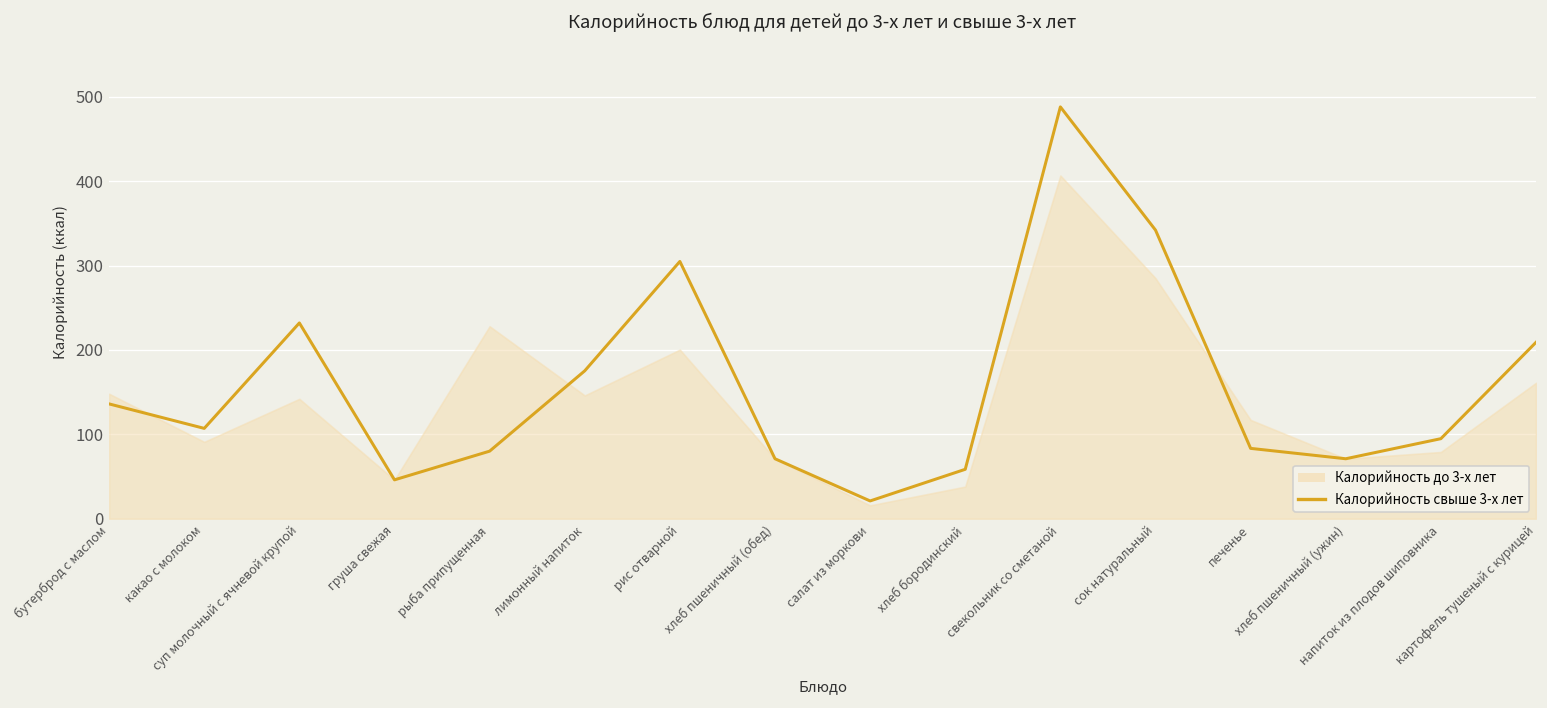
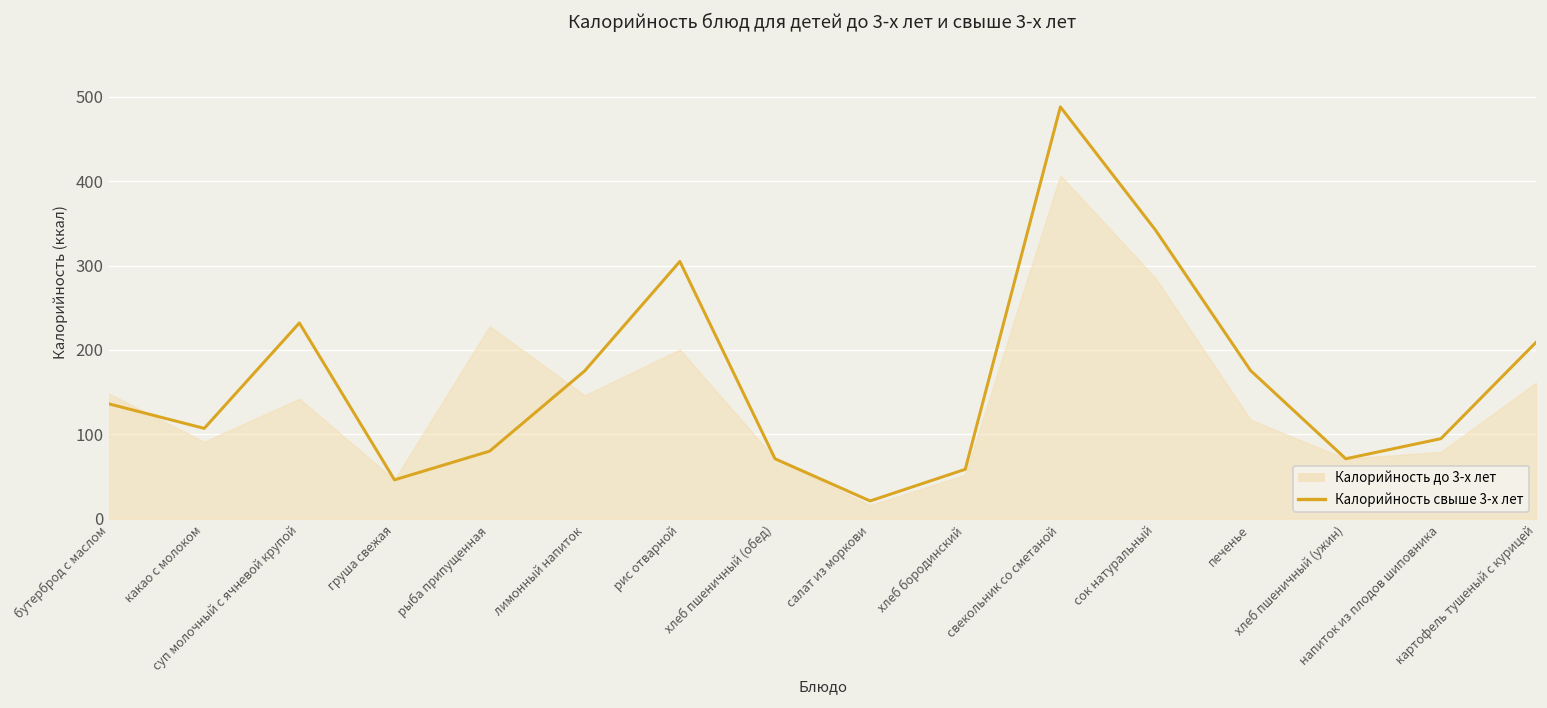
Калорийность до 3-х лет, хлеб бородинский: 40 -> 50
Калорийность свыше 3-х лет, печенье: 80 -> 180
